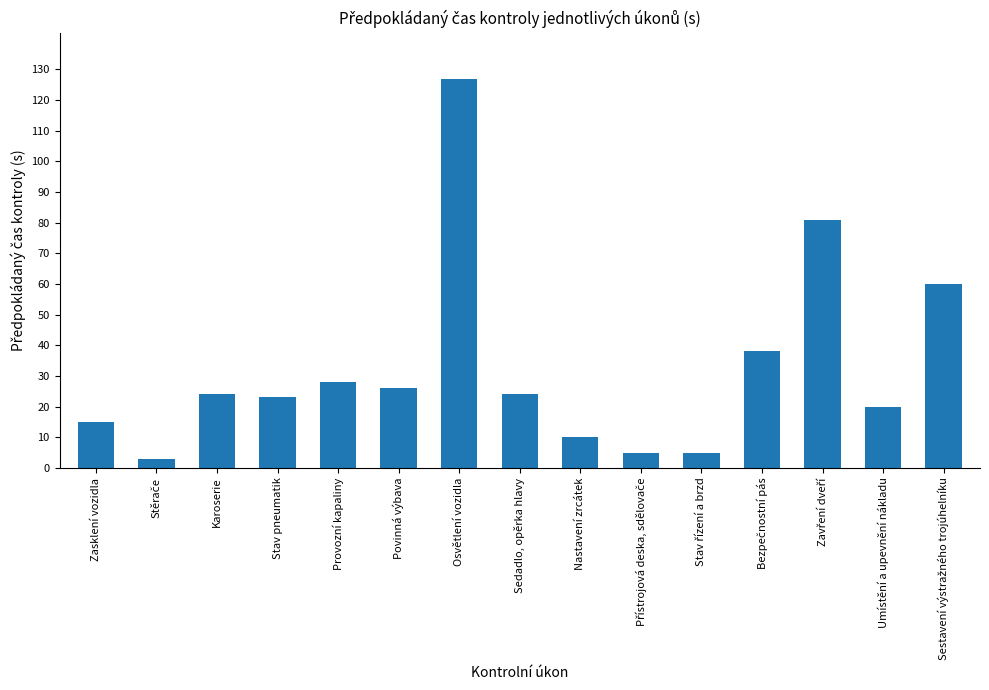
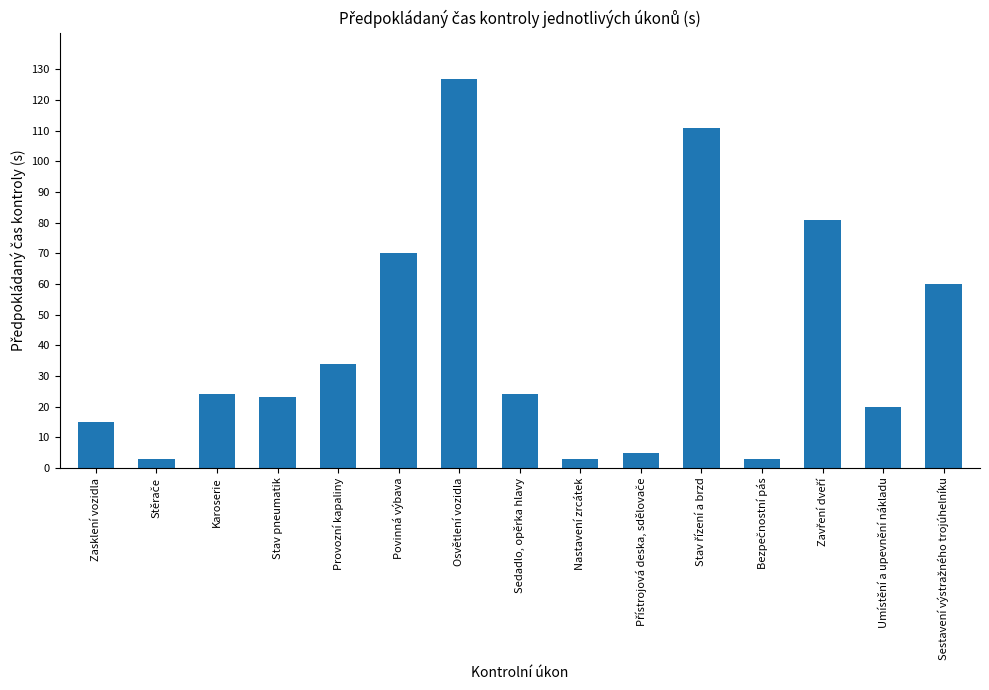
Provozní kapaliny: 28 -> 34
Povinná výbava: 26 -> 70
Nastavení zrcátek: 10 -> 3
Stav řízení a brzd: 5 -> 111
Bezpečnostní pás: 38 -> 3
